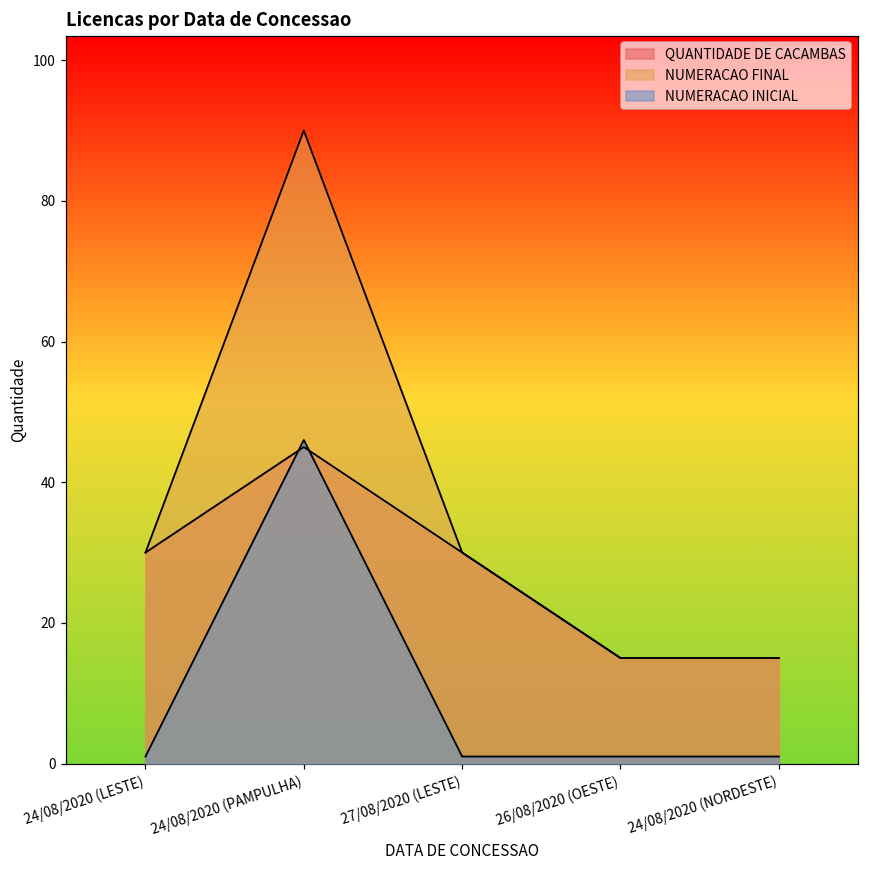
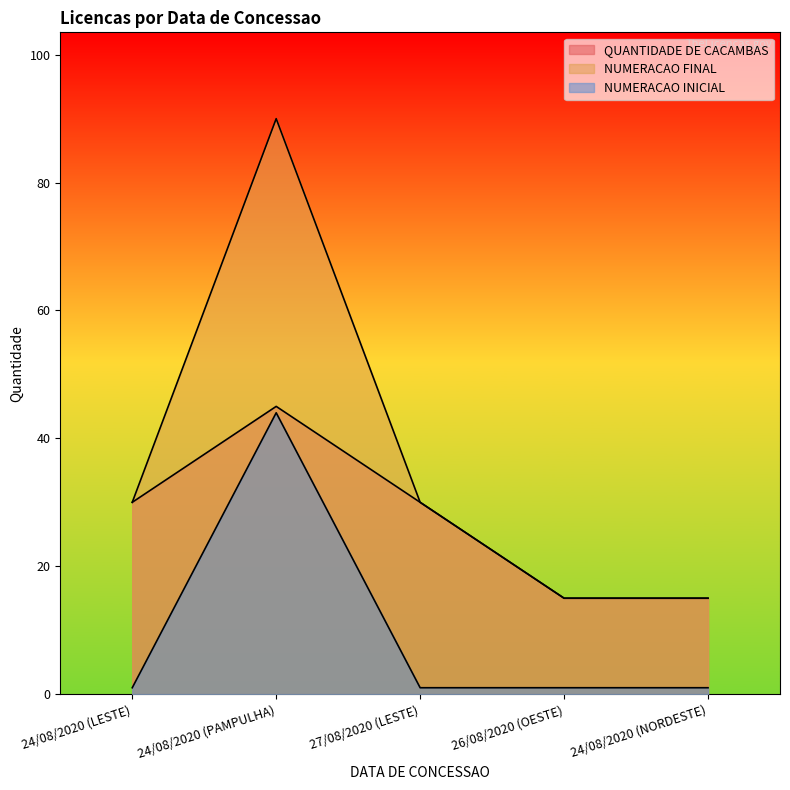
NUMERACAO INICIAL, 24/08/2020 (PAMPULHA): 46 -> 44
